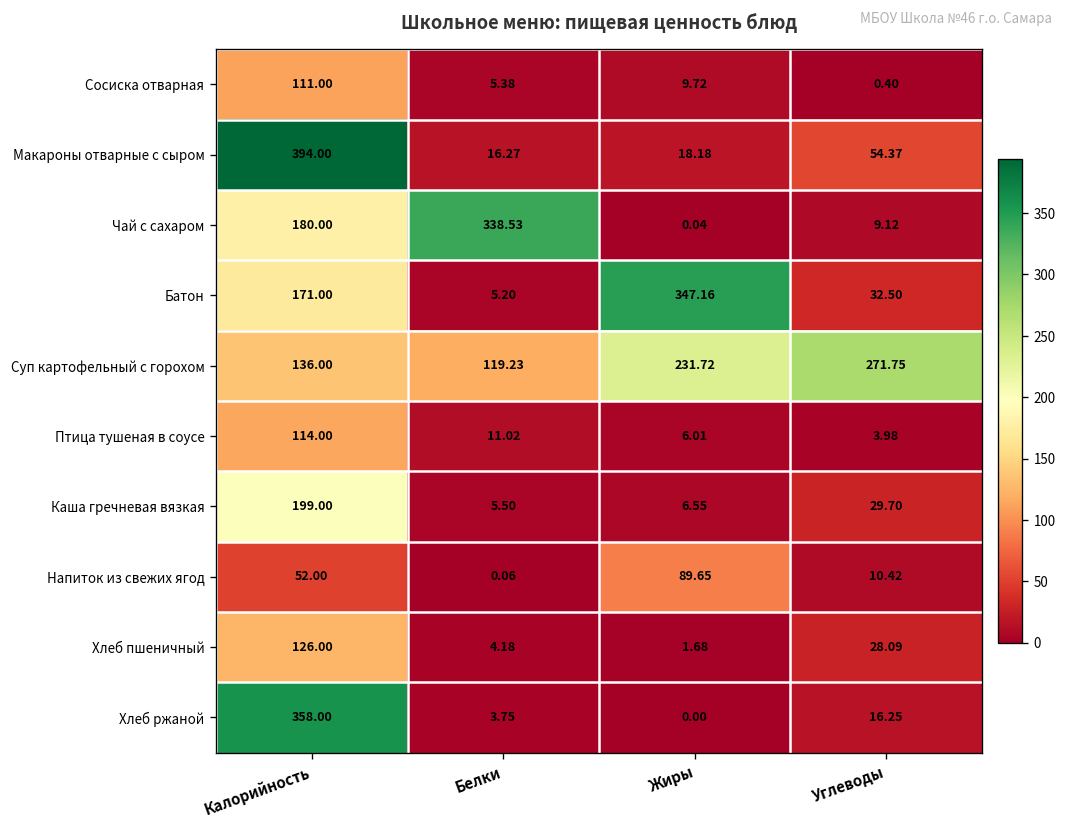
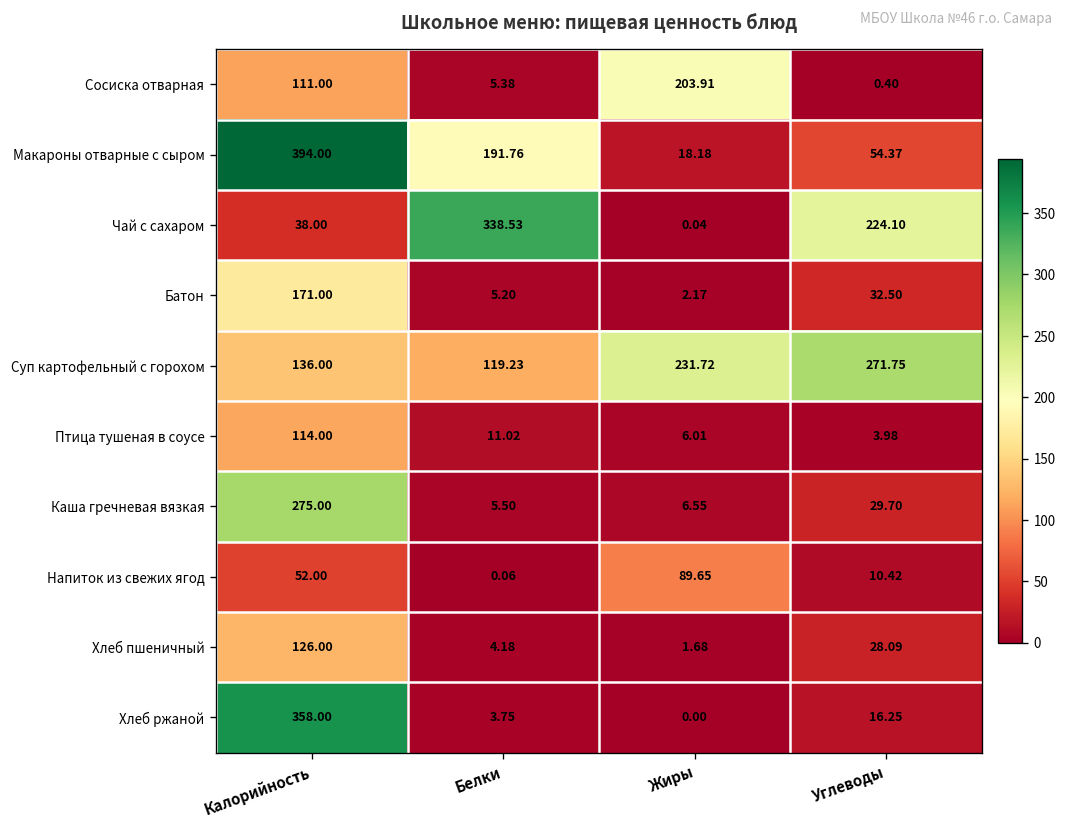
Сосиска отварная, Жиры: 9.72 -> 203.91
Макароны отварные с сыром, Белки: 16.27 -> 191.76
Чай с сахаром, Калорийность: 180.00 -> 38.00
Чай с сахаром, Углеводы: 9.12 -> 224.10
Батон, Жиры: 347.16 -> 2.17
Каша гречневая вязкая, Калорийность: 199.00 -> 275.00
